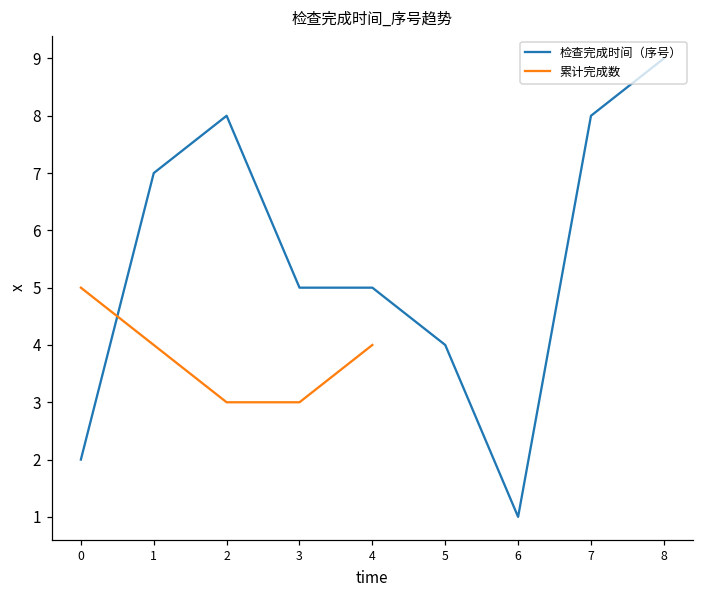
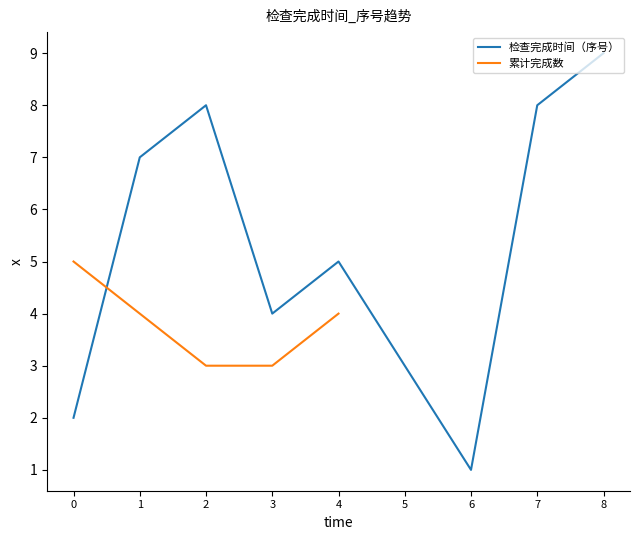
检查完成时间（序号）, 3: 5 -> 4
检查完成时间（序号）, 5: 4 -> 3
